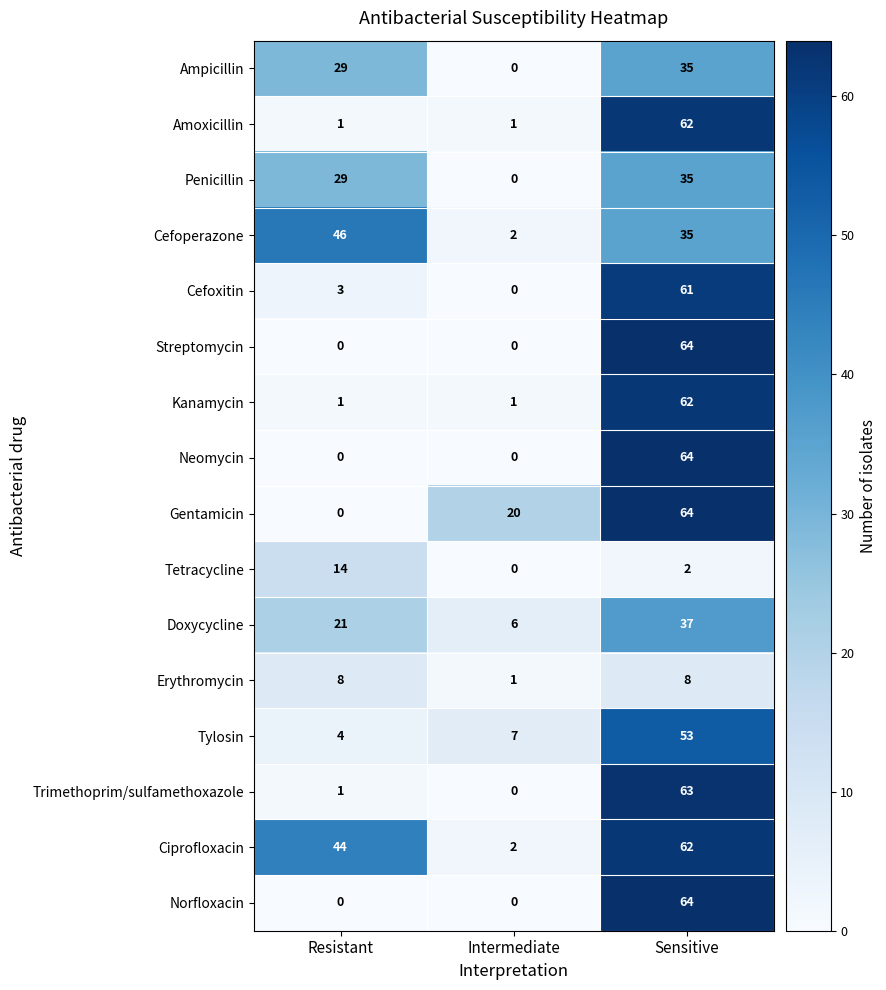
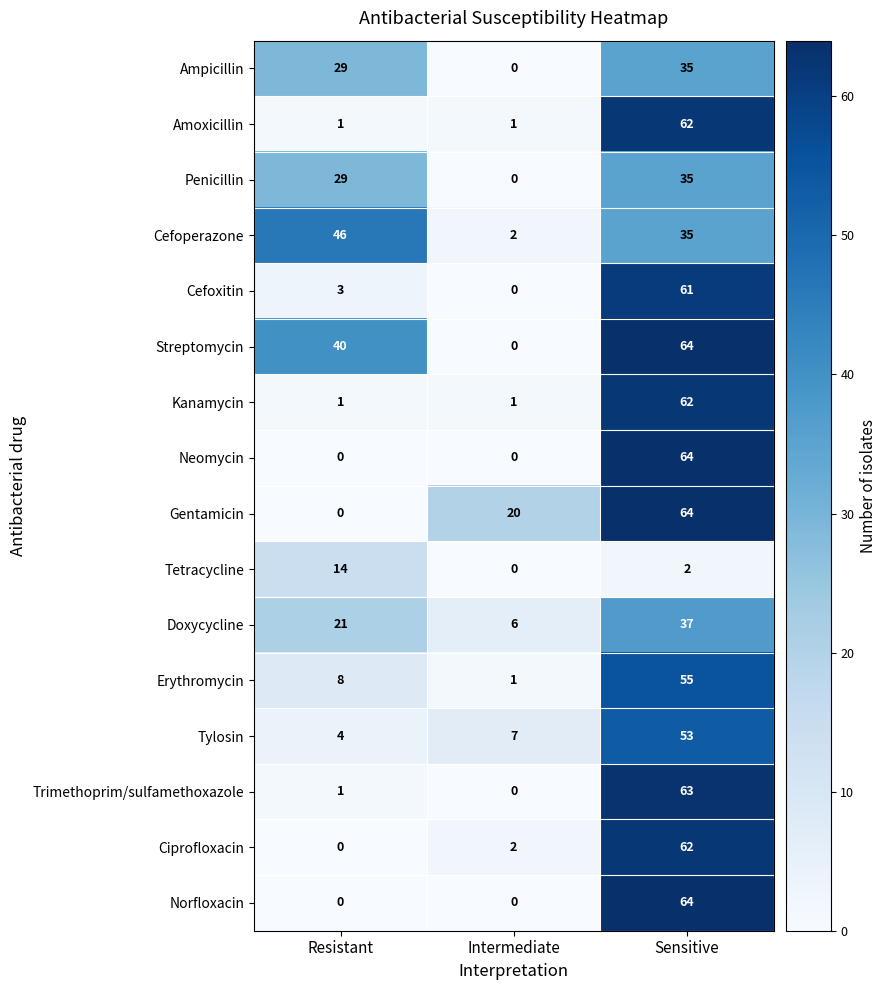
Streptomycin, Resistant: 0 -> 40
Erythromycin, Sensitive: 8 -> 55
Ciprofloxacin, Resistant: 44 -> 0
